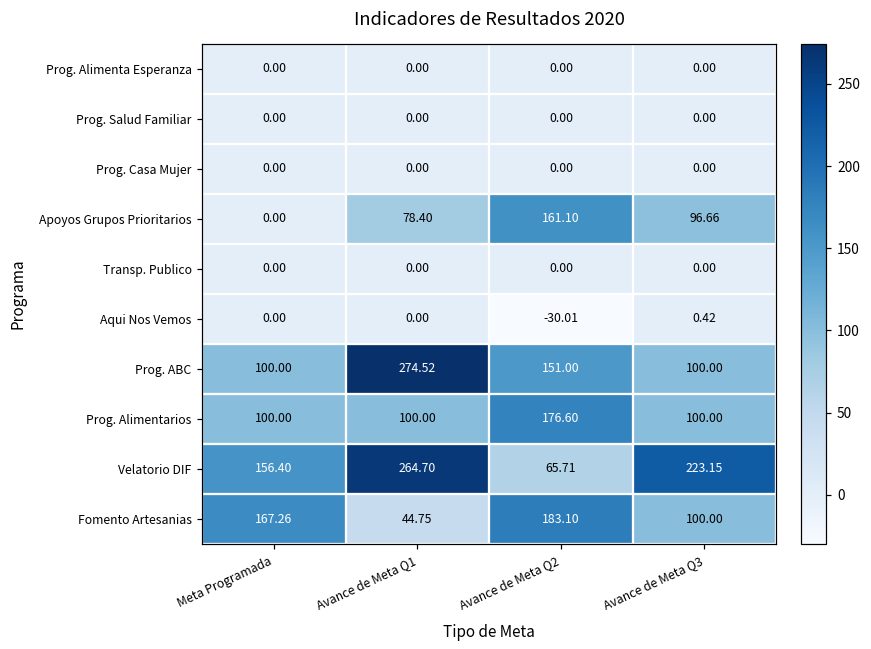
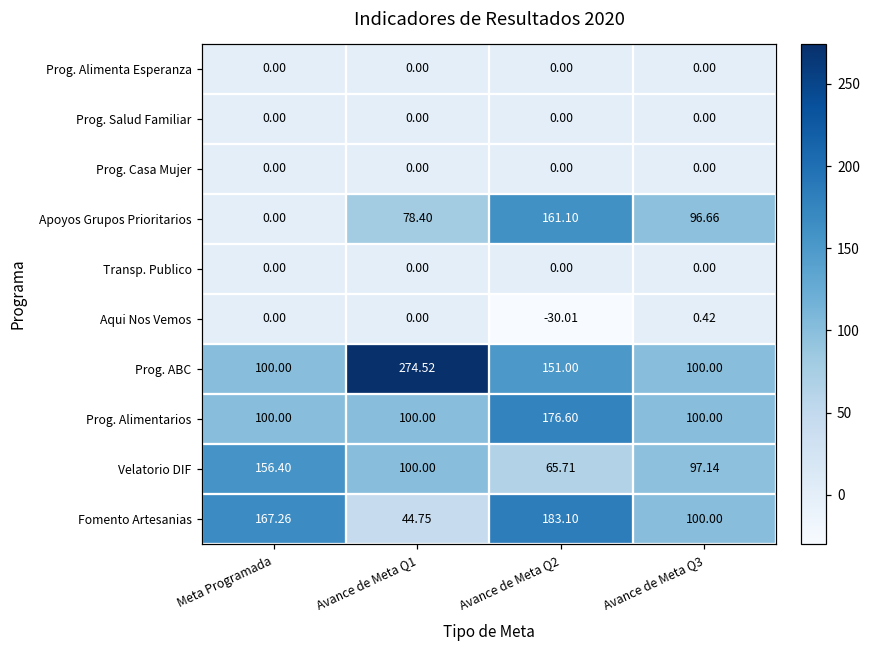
Velatorio DIF, Avance de Meta Q1: 264.70 -> 100.00
Velatorio DIF, Avance de Meta Q3: 223.15 -> 97.14
